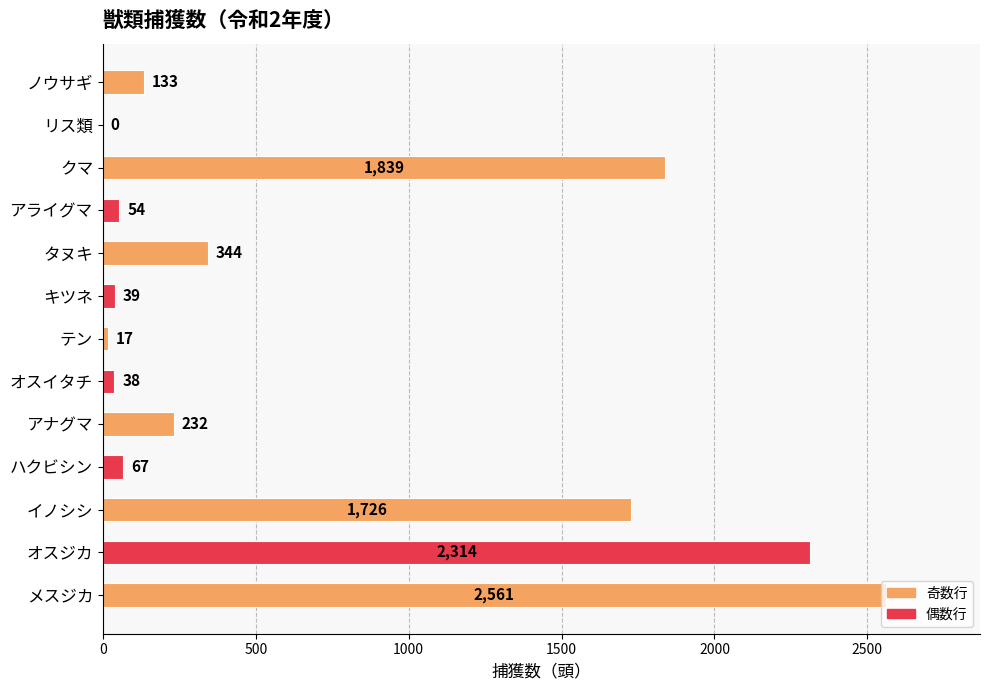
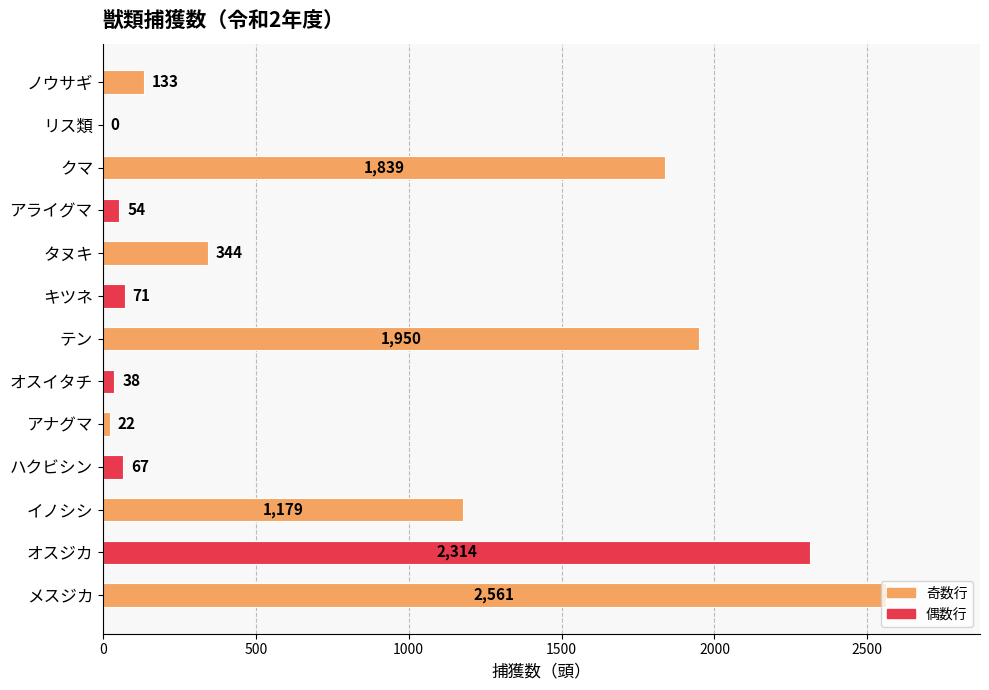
キツネ: 39 -> 71
テン: 17 -> 1,950
アナグマ: 232 -> 22
イノシシ: 1,726 -> 1,179
